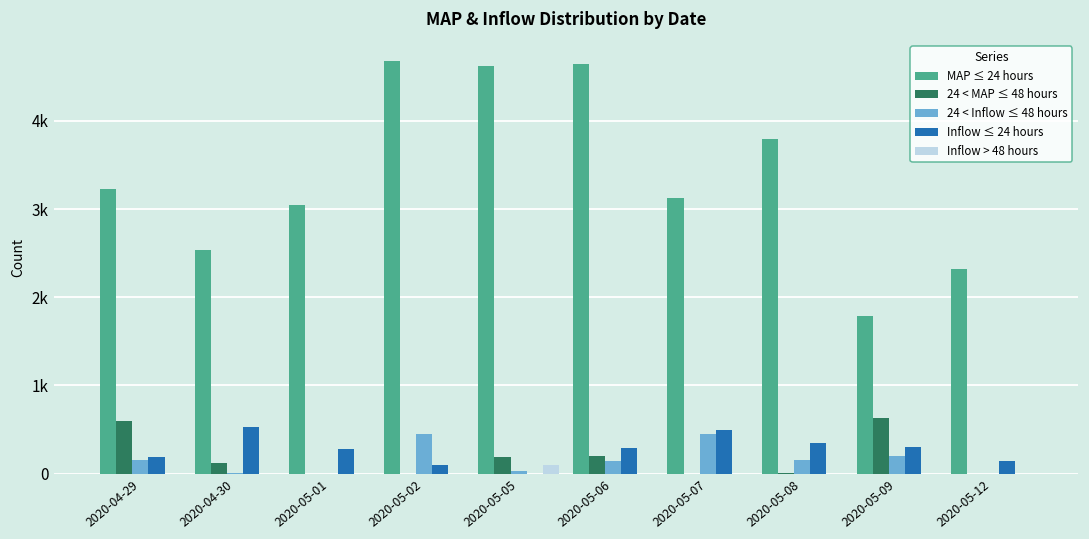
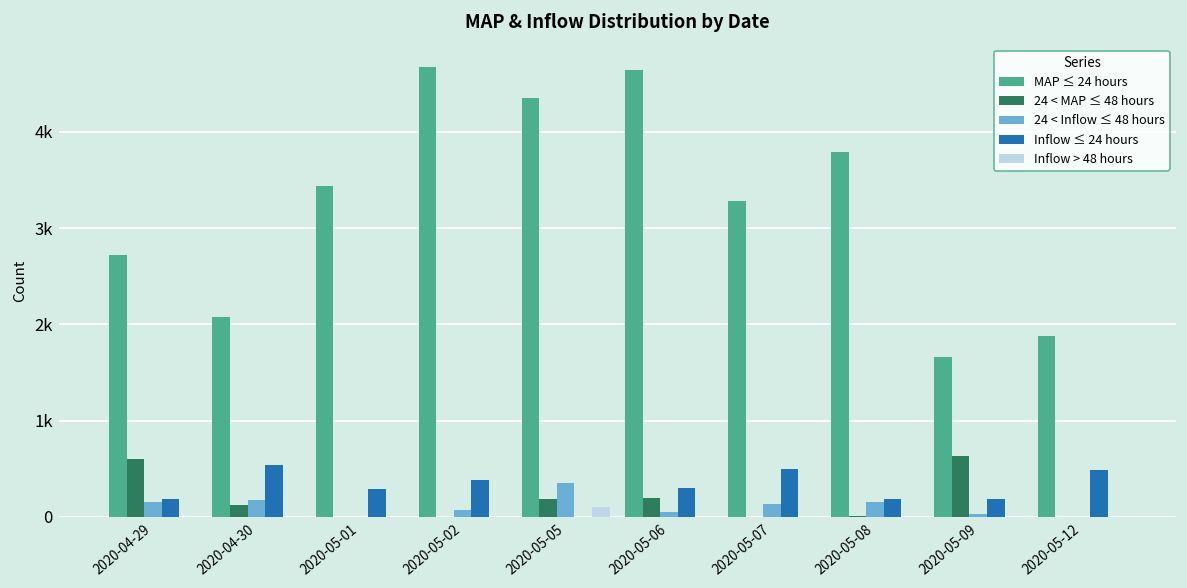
MAP ≤ 24 hours, 2020-04-29: 3200 -> 2700
MAP ≤ 24 hours, 2020-04-30: 2500 -> 2100
24 < Inflow ≤ 48 hours, 2020-04-30: 0 -> 200
MAP ≤ 24 hours, 2020-05-01: 3000 -> 3400
24 < Inflow ≤ 48 hours, 2020-05-02: 400 -> 100
Inflow ≤ 24 hours, 2020-05-02: 100 -> 400
MAP ≤ 24 hours, 2020-05-05: 4600 -> 4400
24 < Inflow ≤ 48 hours, 2020-05-05: 0 -> 300
24 < Inflow ≤ 48 hours, 2020-05-06: 100 -> 0
MAP ≤ 24 hours, 2020-05-07: 3100 -> 3300
24 < Inflow ≤ 48 hours, 2020-05-07: 400 -> 100
Inflow ≤ 24 hours, 2020-05-08: 400 -> 200
MAP ≤ 24 hours, 2020-05-09: 1800 -> 1700
24 < Inflow ≤ 48 hours, 2020-05-09: 200 -> 0
Inflow ≤ 24 hours, 2020-05-09: 300 -> 200
MAP ≤ 24 hours, 2020-05-12: 2300 -> 1900
Inflow ≤ 24 hours, 2020-05-12: 100 -> 500
